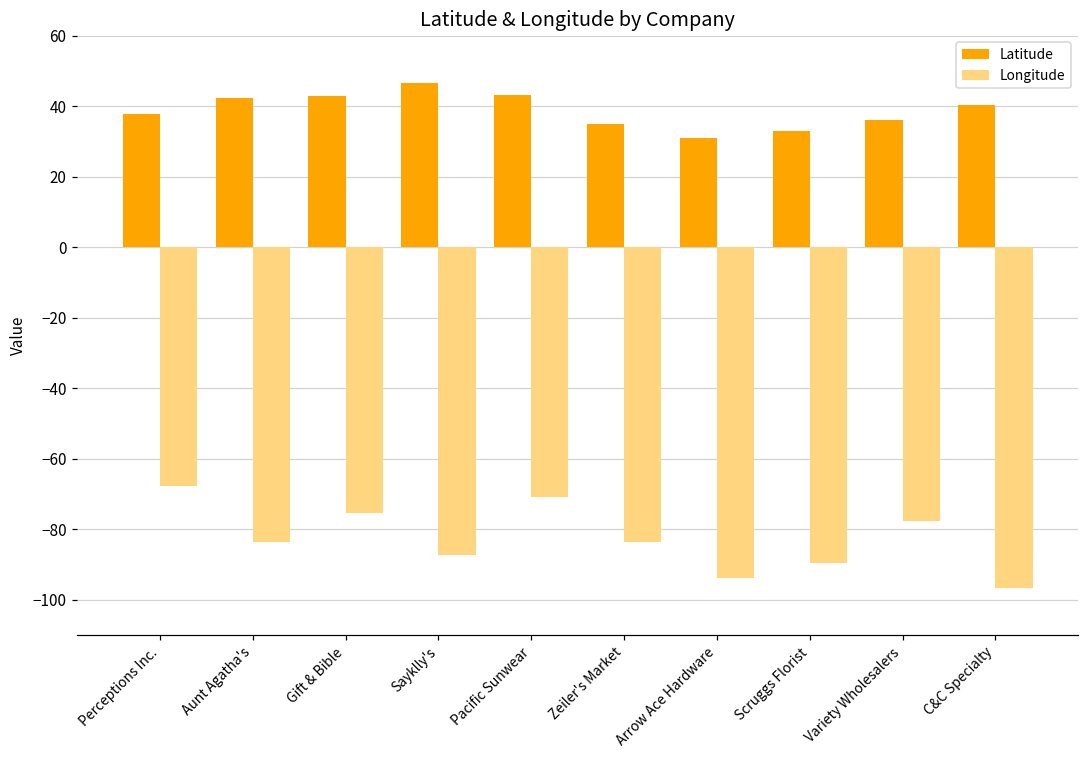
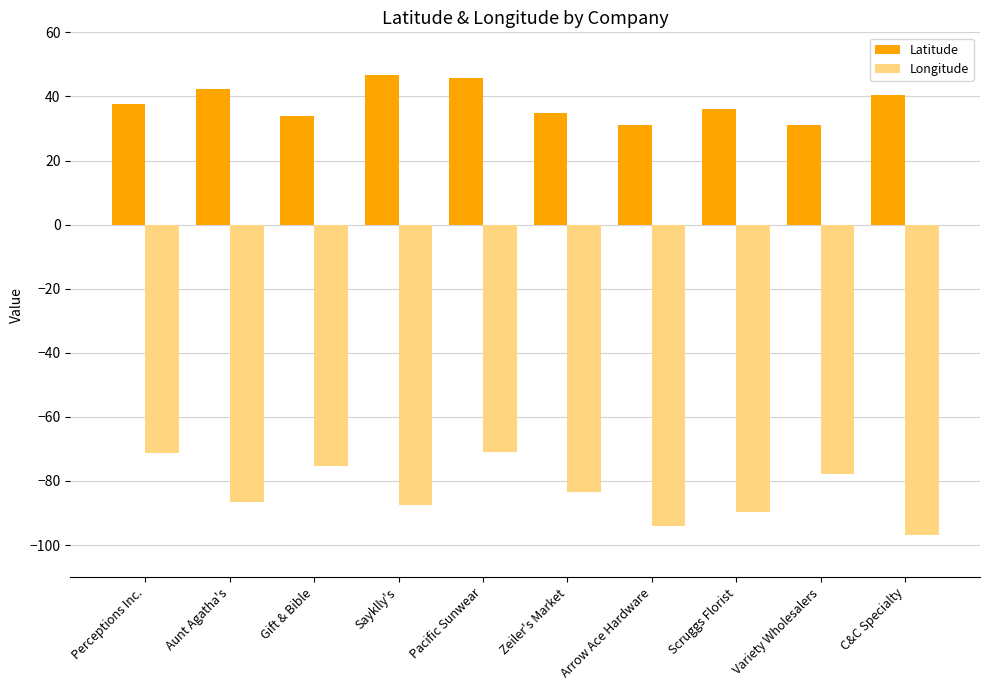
Longitude, Perceptions Inc.: -68 -> -71
Longitude, Aunt Agatha's: -84 -> -87
Latitude, Gift & Bible: 43 -> 34
Latitude, Pacific Sunwear: 43 -> 46
Latitude, Scruggs Florist: 33 -> 36
Latitude, Variety Wholesalers: 36 -> 31
